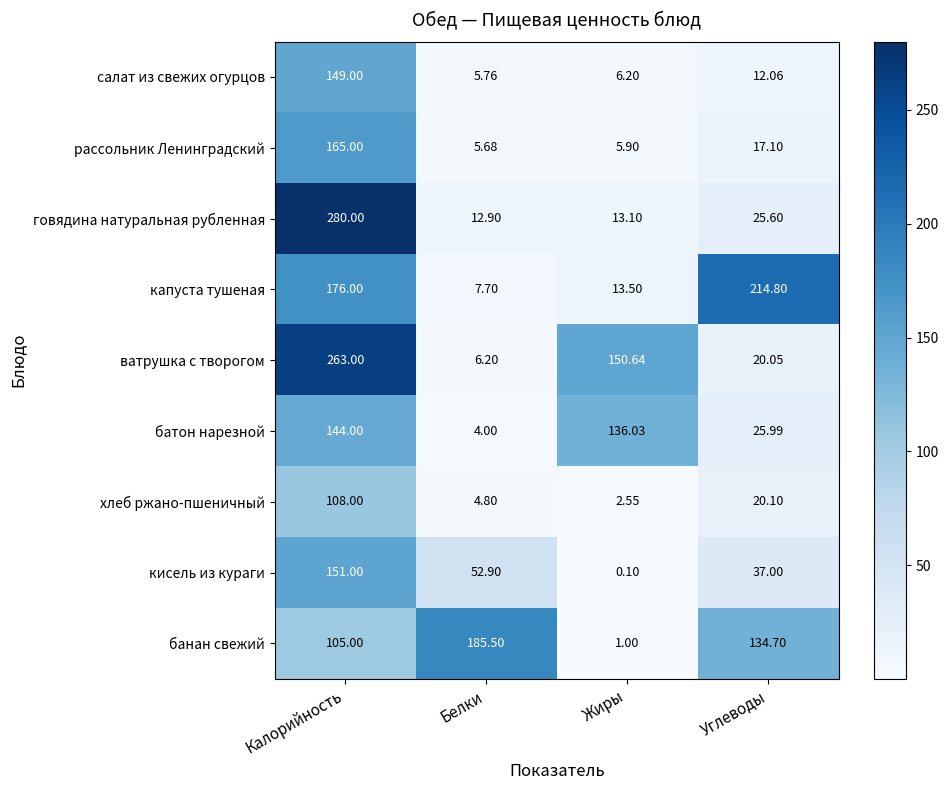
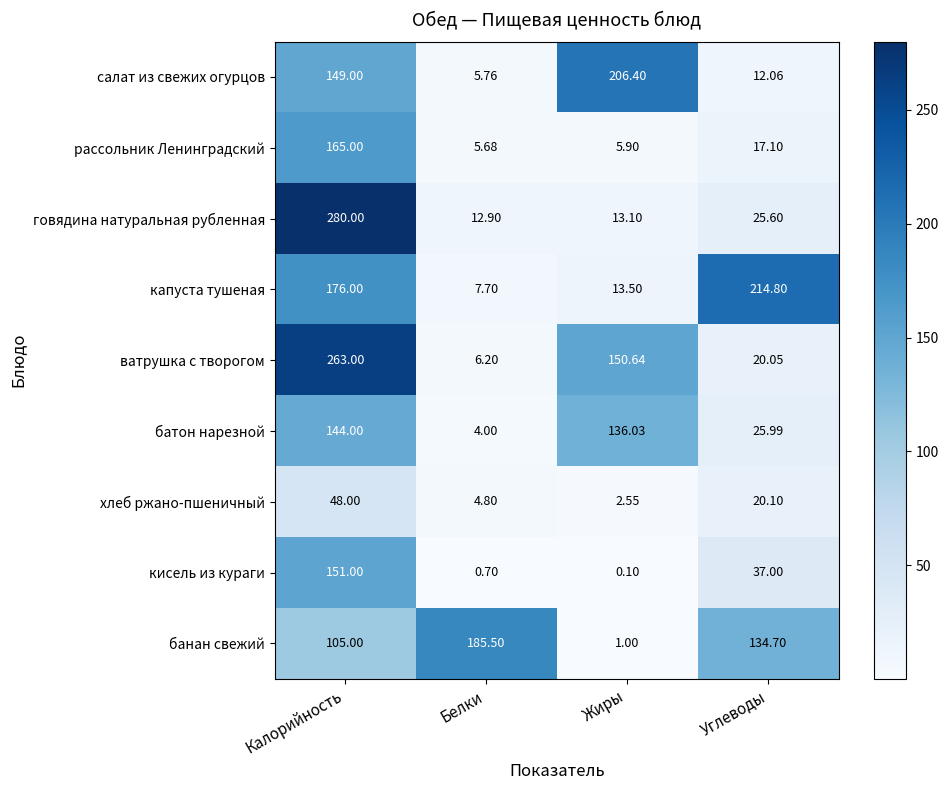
салат из свежих огурцов, Жиры: 6.20 -> 206.40
хлеб ржано-пшеничный, Калорийность: 108.00 -> 48.00
кисель из кураги, Белки: 52.90 -> 0.70
